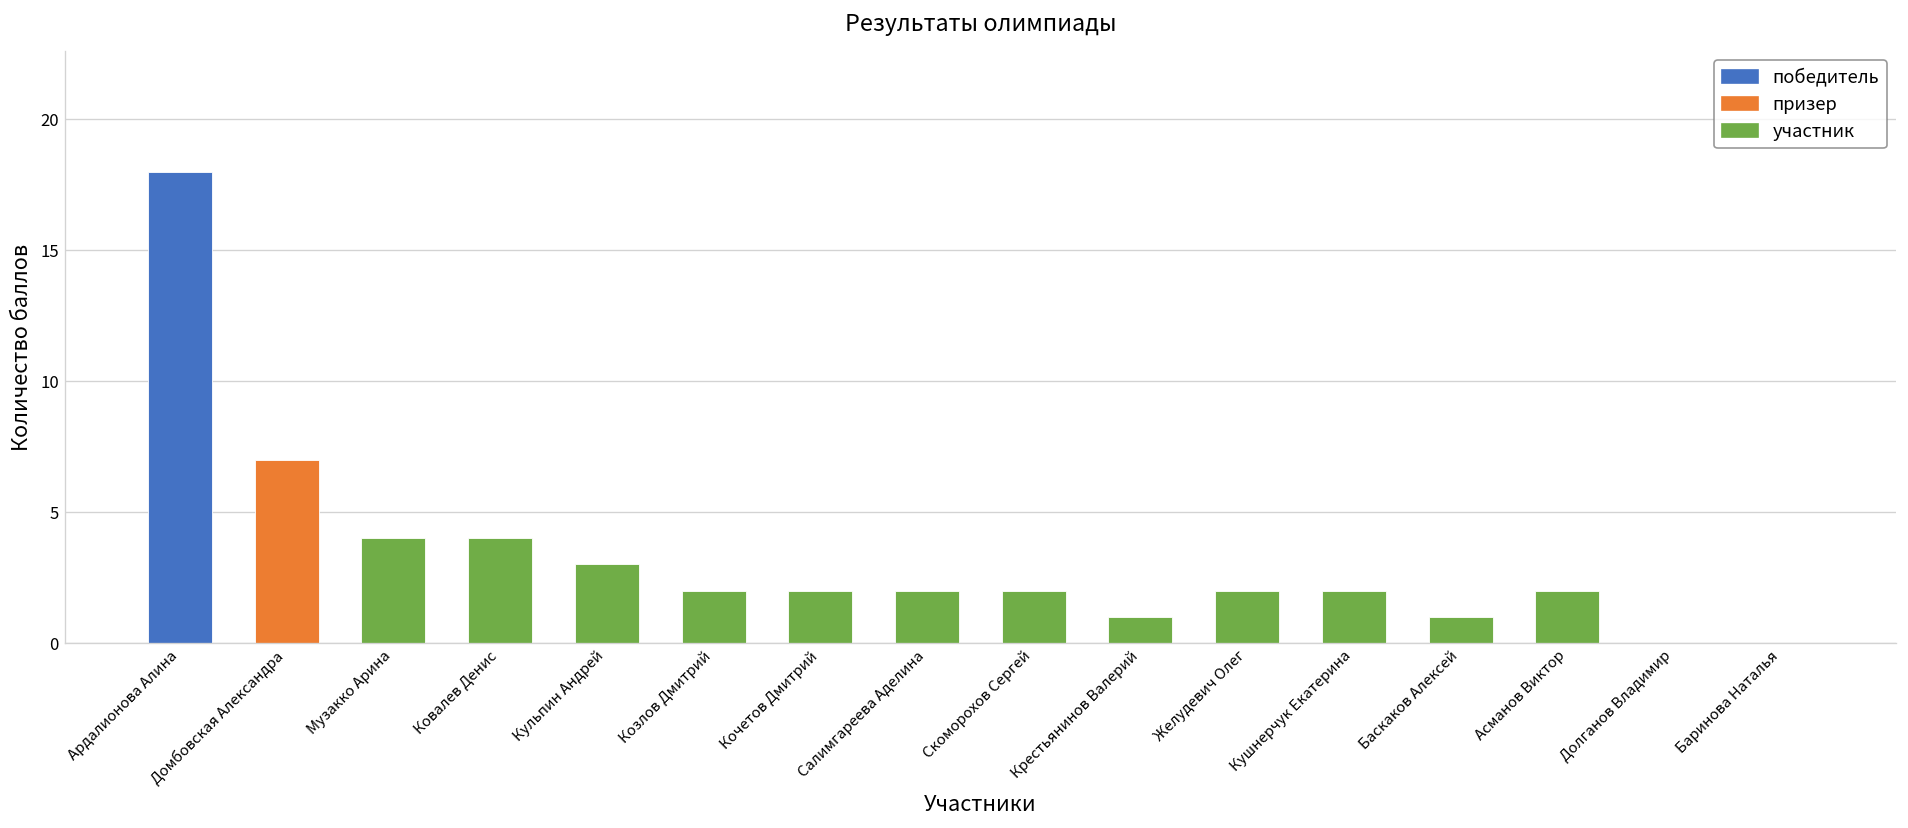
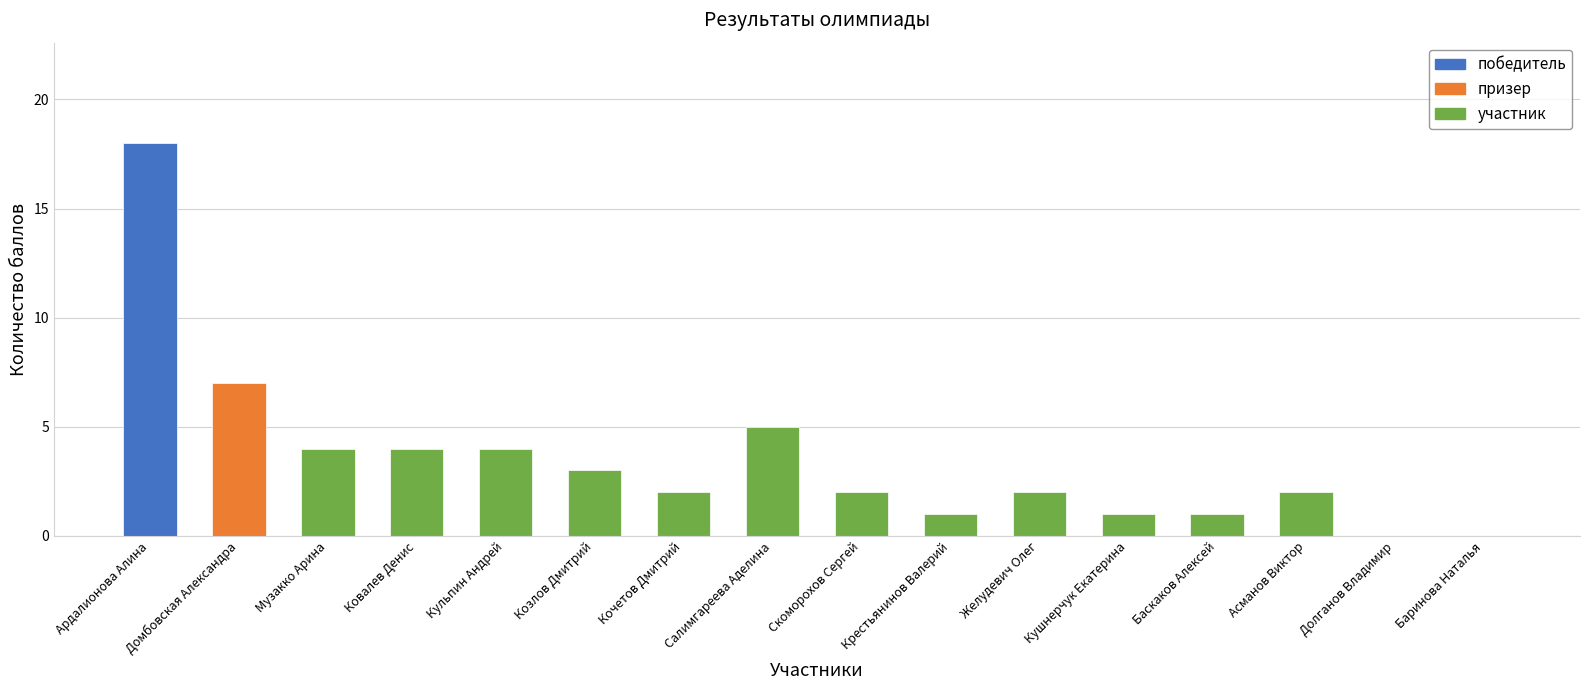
Кульпин Андрей: 3 -> 4
Козлов Дмитрий: 2 -> 3
Салимгареева Аделина: 2 -> 5
Кушнерчук Екатерина: 2 -> 1
